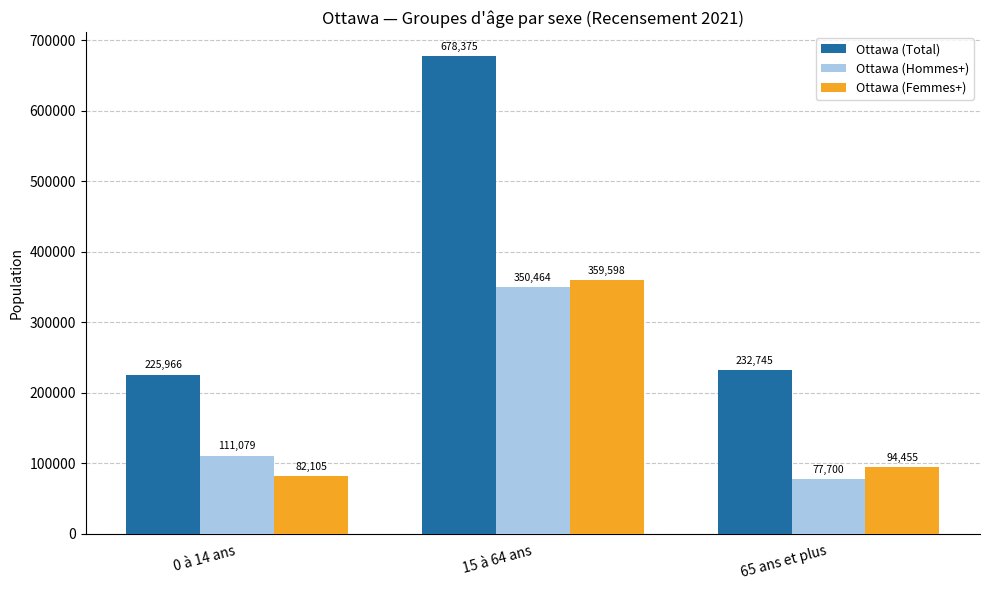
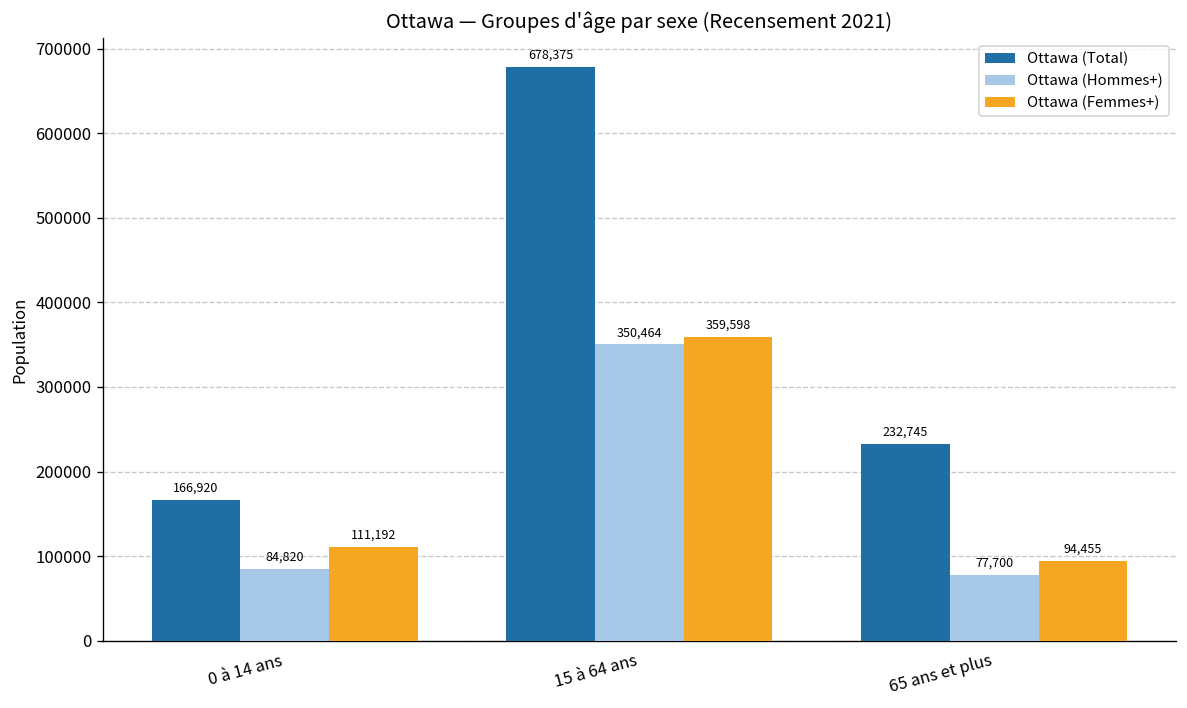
Ottawa (Total), 0 à 14 ans: 225,966 -> 166,920
Ottawa (Hommes+), 0 à 14 ans: 111,079 -> 84,820
Ottawa (Femmes+), 0 à 14 ans: 82,105 -> 111,192
